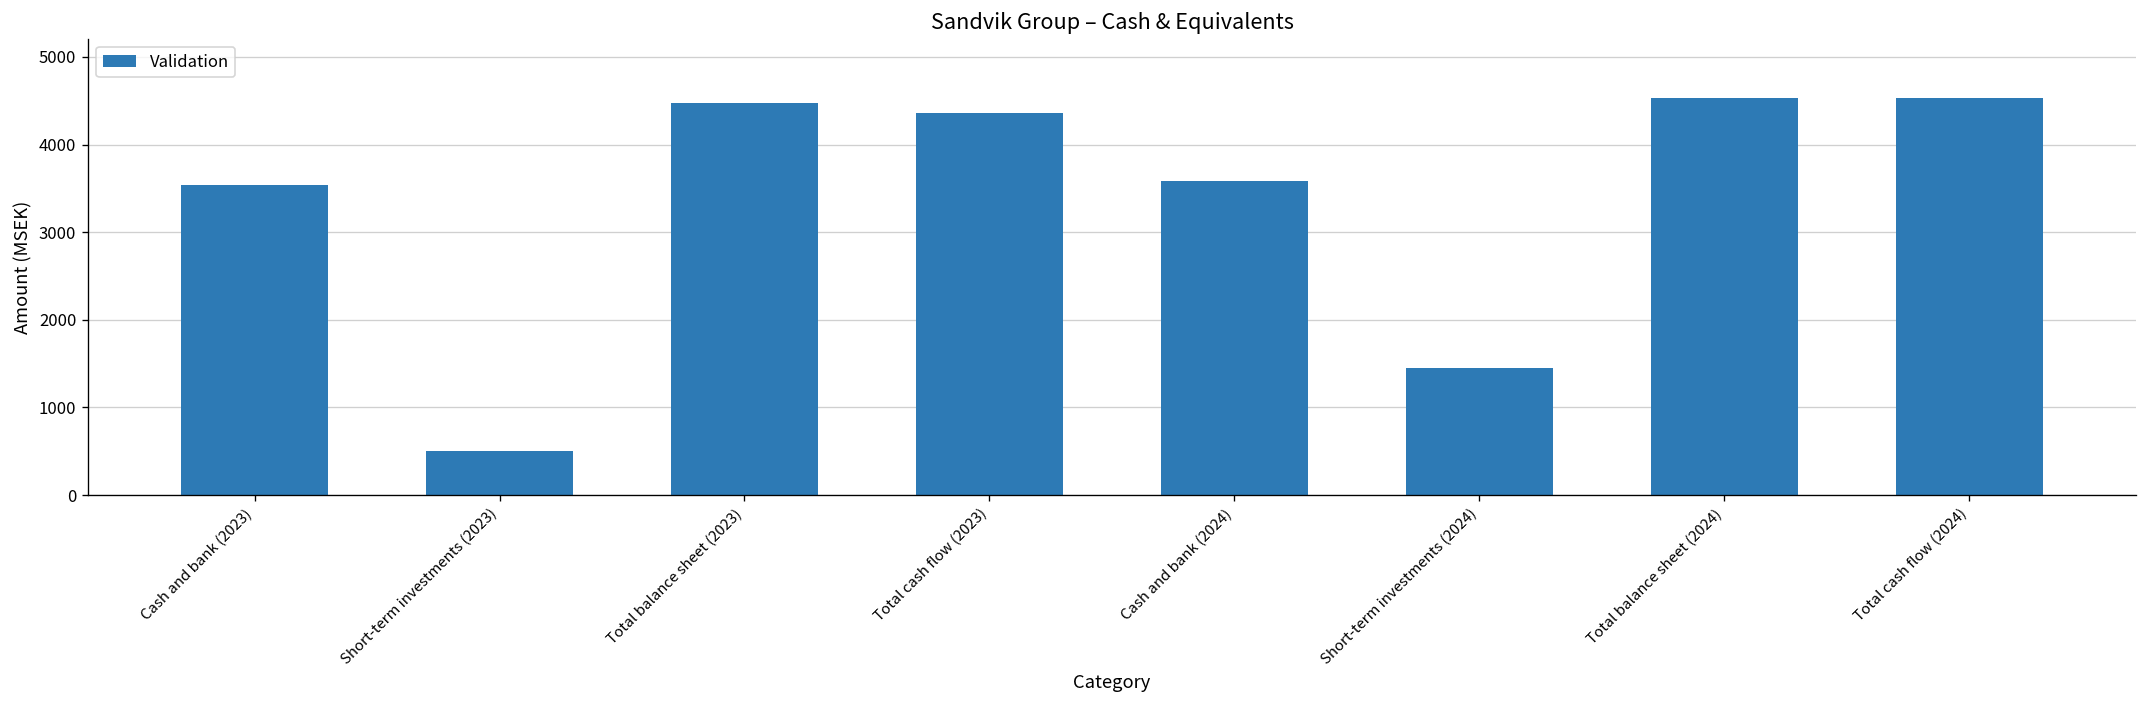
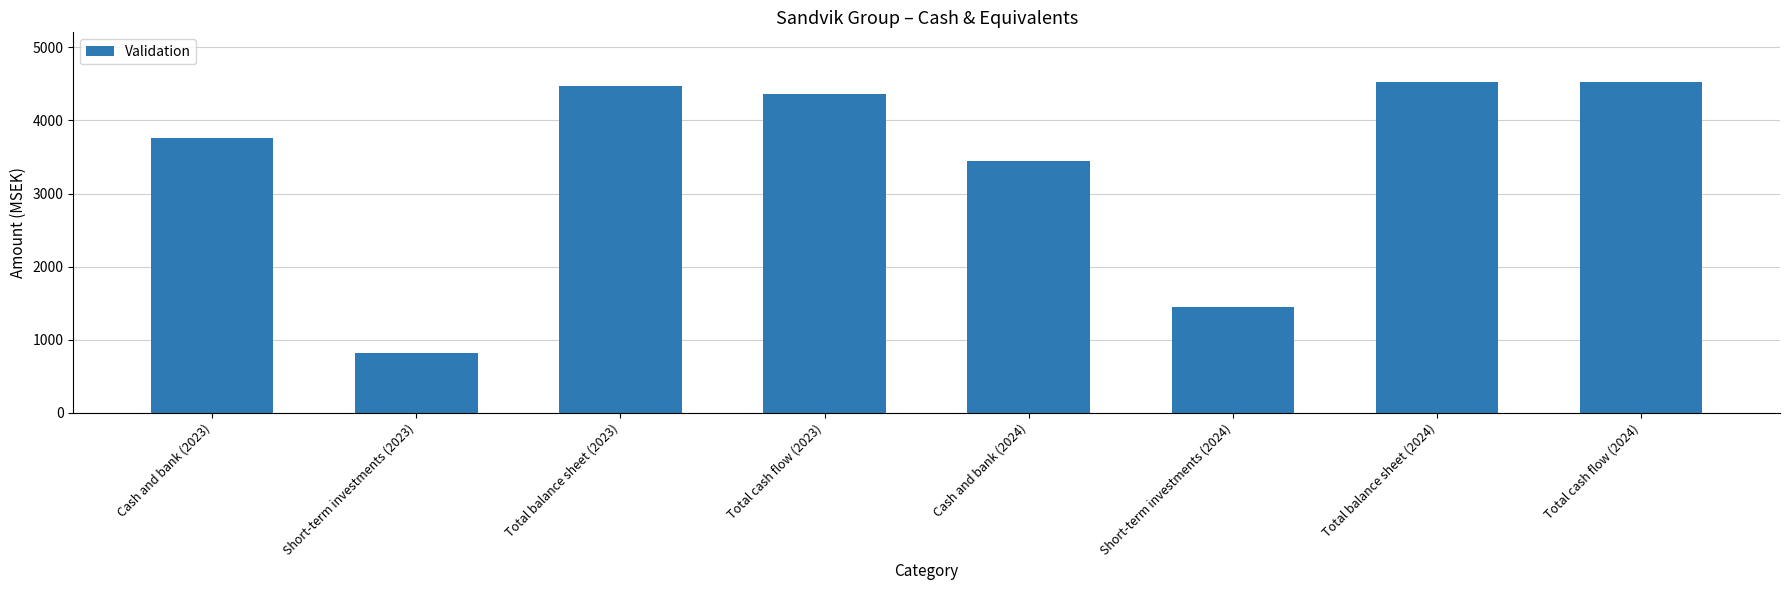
Cash and bank (2023): 3500 -> 3800
Short-term investments (2023): 500 -> 800
Cash and bank (2024): 3600 -> 3400
